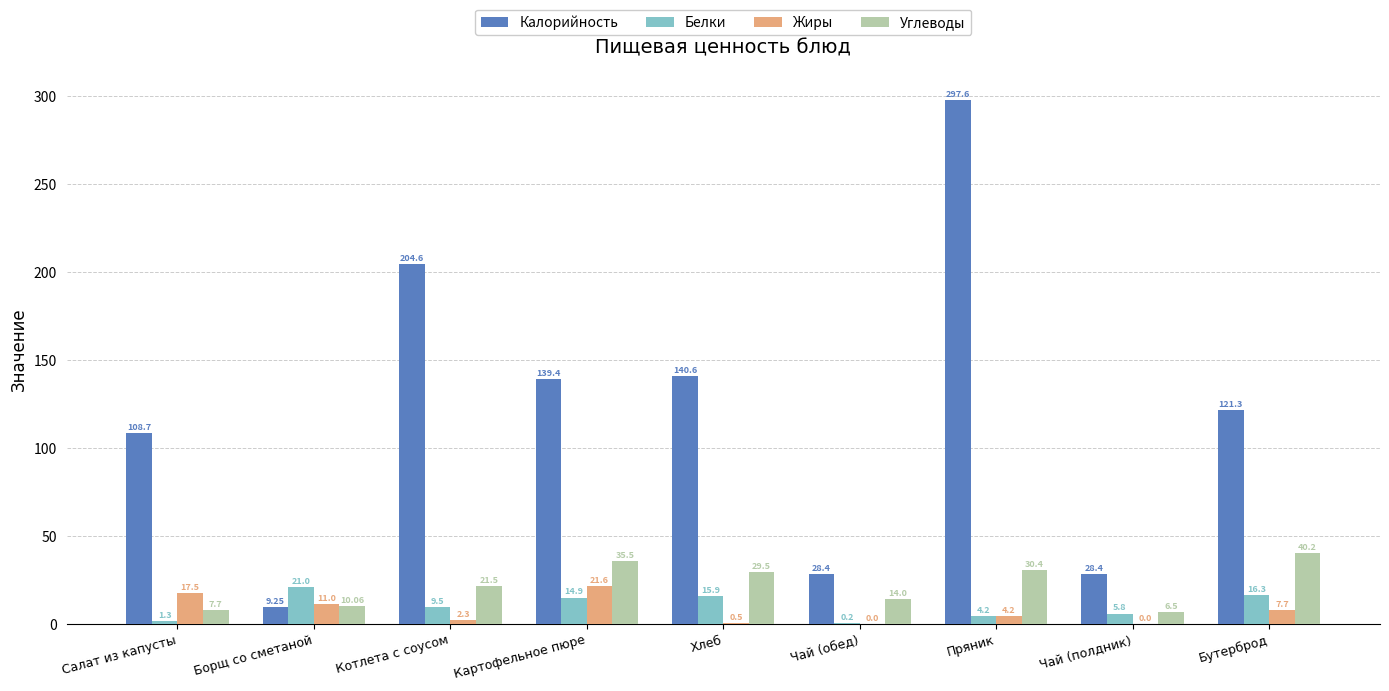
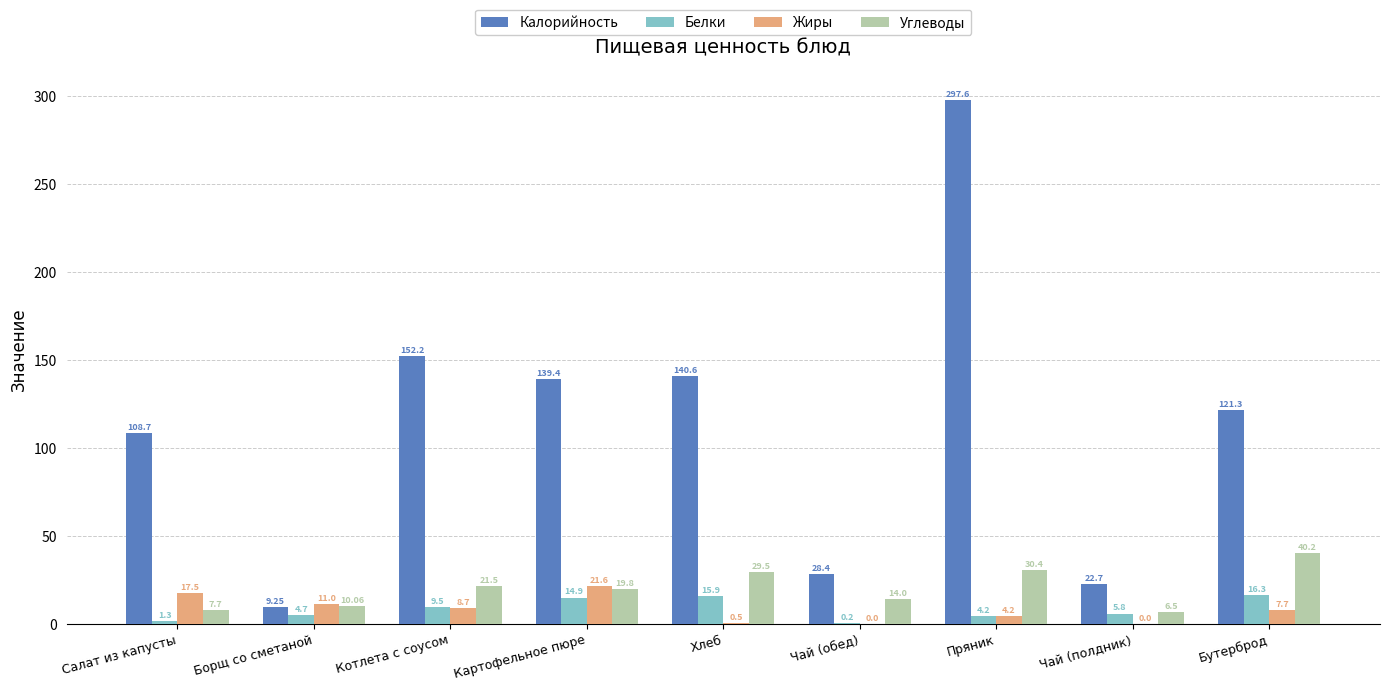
Белки, Борщ со сметаной: 21.0 -> 4.7
Калорийность, Котлета с соусом: 204.6 -> 152.2
Жиры, Котлета с соусом: 2.3 -> 8.7
Углеводы, Картофельное пюре: 35.5 -> 19.8
Калорийность, Чай (полдник): 28.4 -> 22.7
